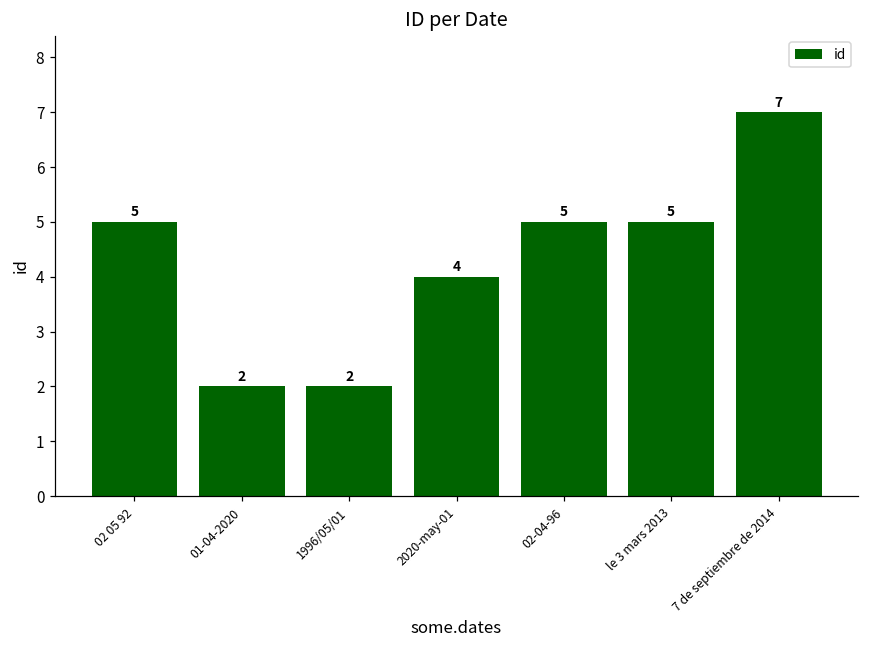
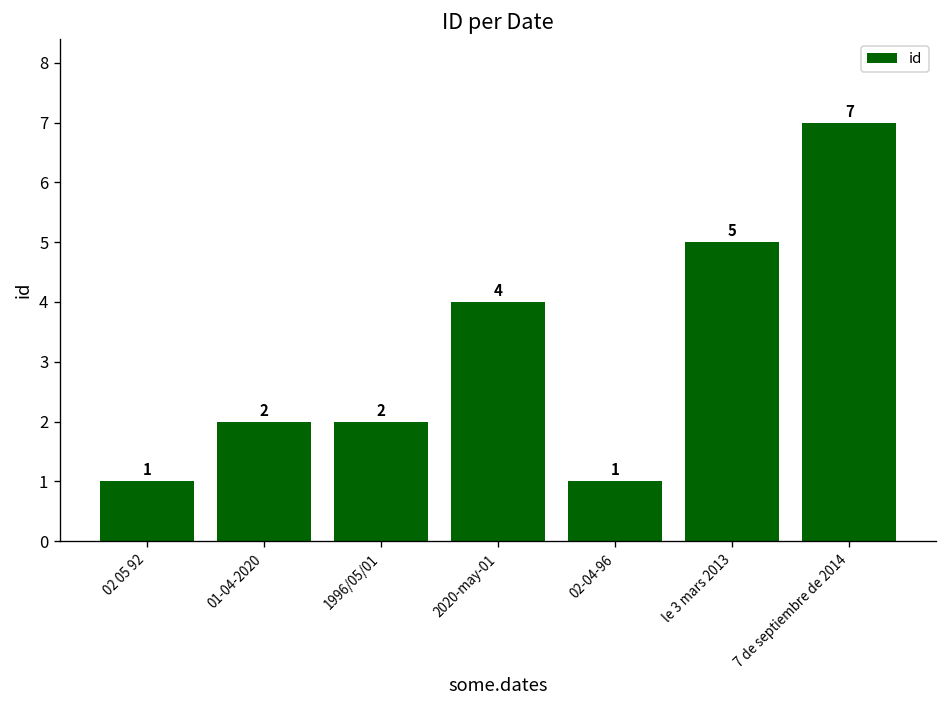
02 05 92: 5 -> 1
02-04-96: 5 -> 1
